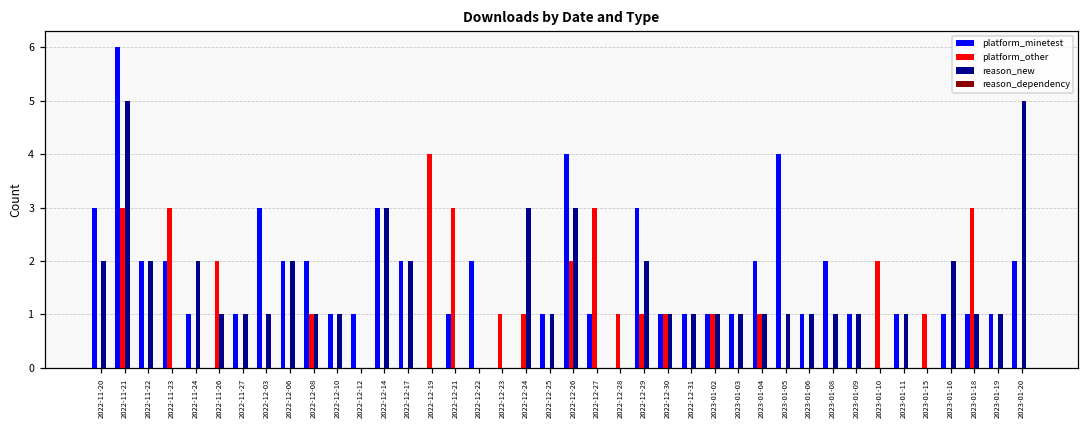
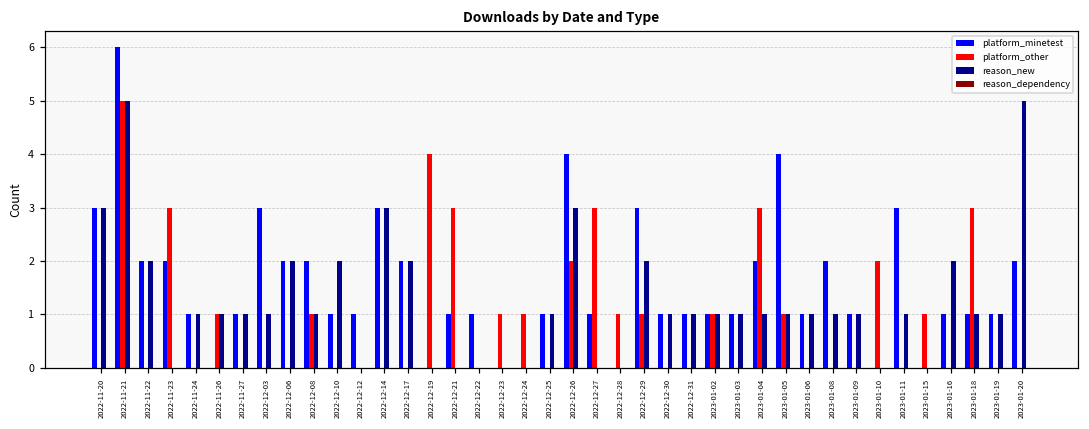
reason_new, 2022-11-20: 2 -> 3
platform_other, 2022-11-21: 3 -> 5
reason_new, 2022-11-24: 2 -> 1
platform_other, 2022-11-26: 2 -> 1
reason_new, 2022-12-10: 1 -> 2
platform_minetest, 2022-12-22: 2 -> 1
reason_new, 2022-12-24: 3 -> 0
platform_other, 2022-12-30: 1 -> 0
platform_other, 2023-01-04: 1 -> 3
platform_other, 2023-01-05: 0 -> 1
platform_minetest, 2023-01-11: 1 -> 3
